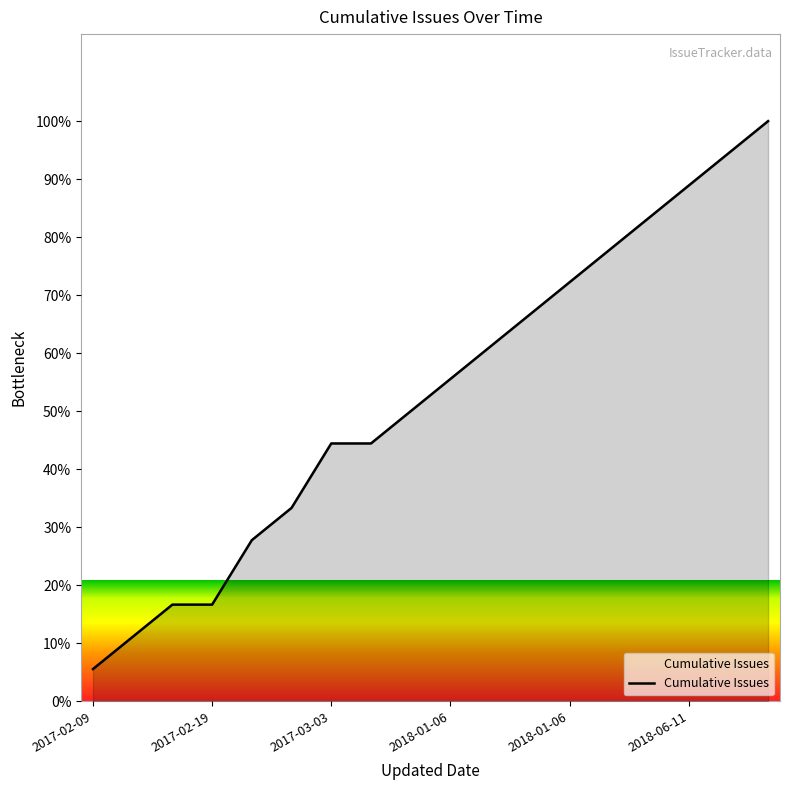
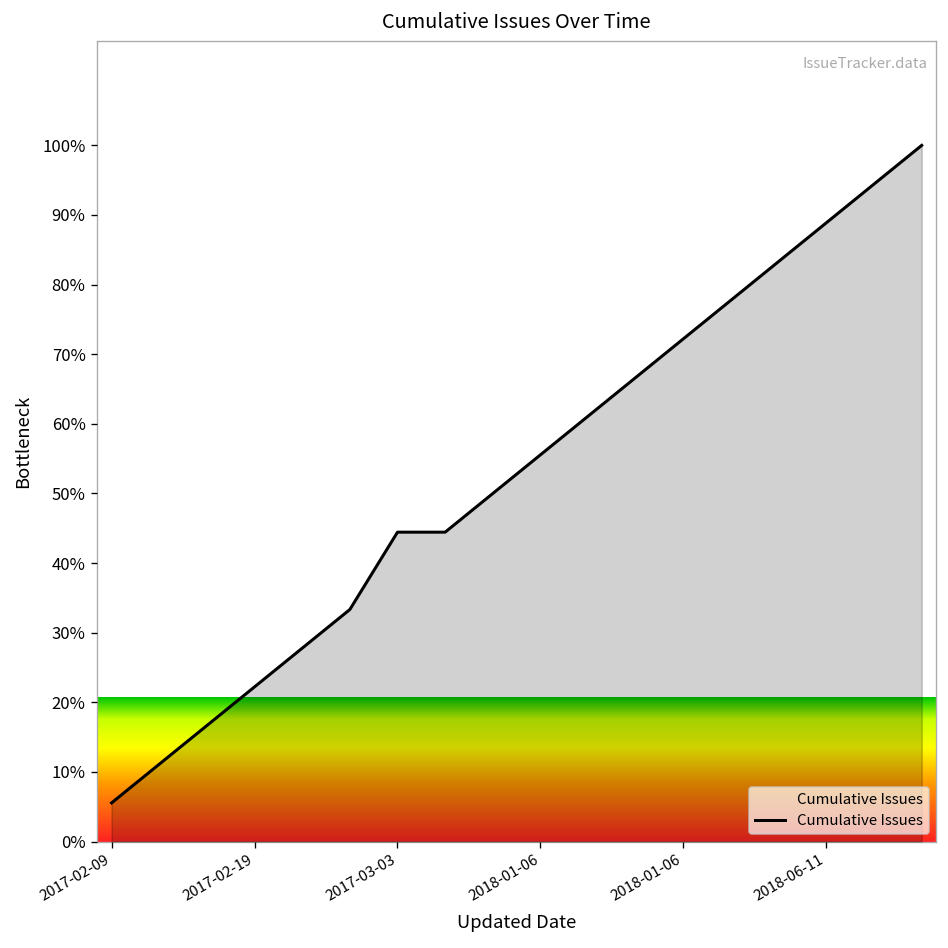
2017-02-19: 17% -> 22%
